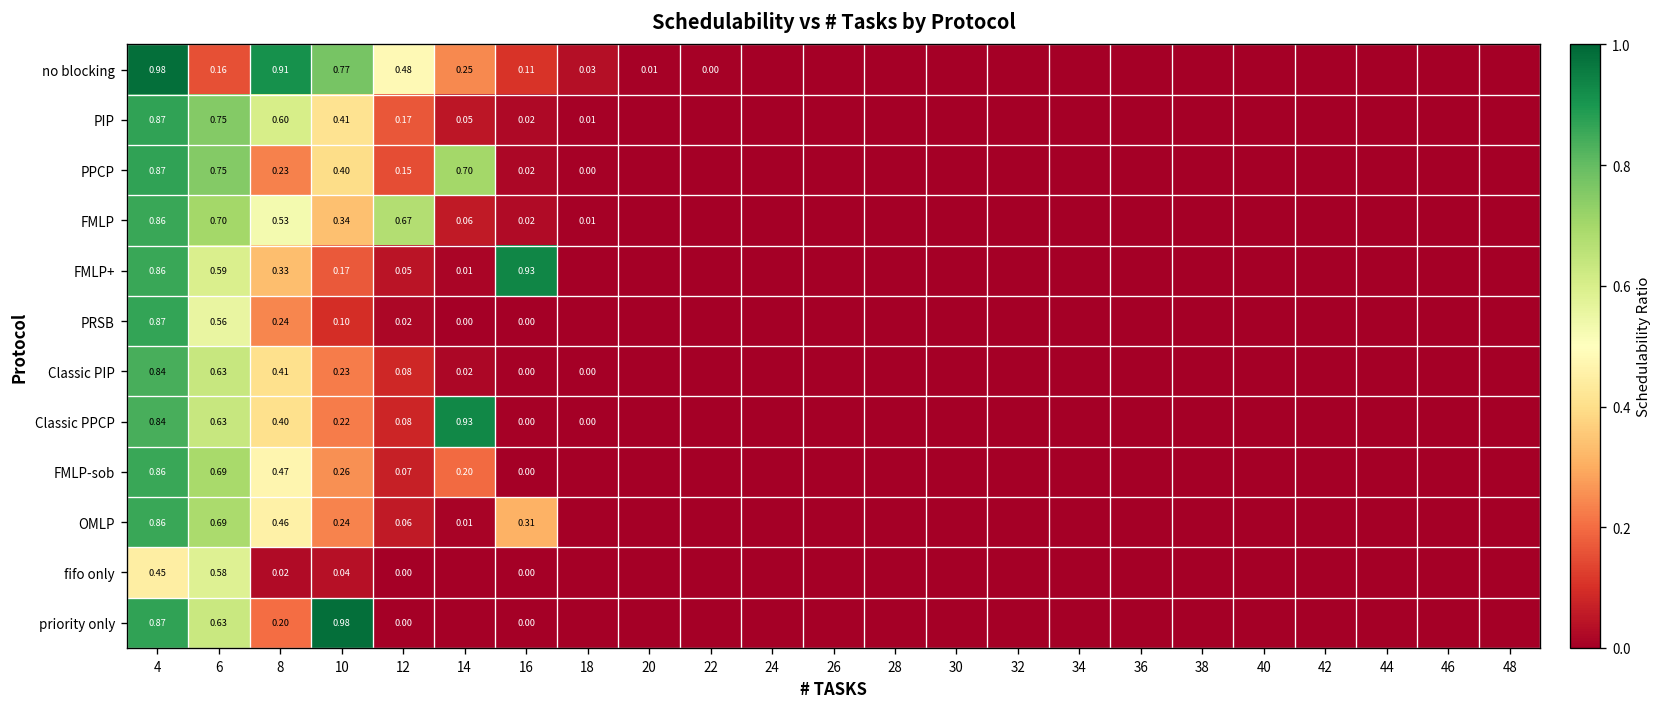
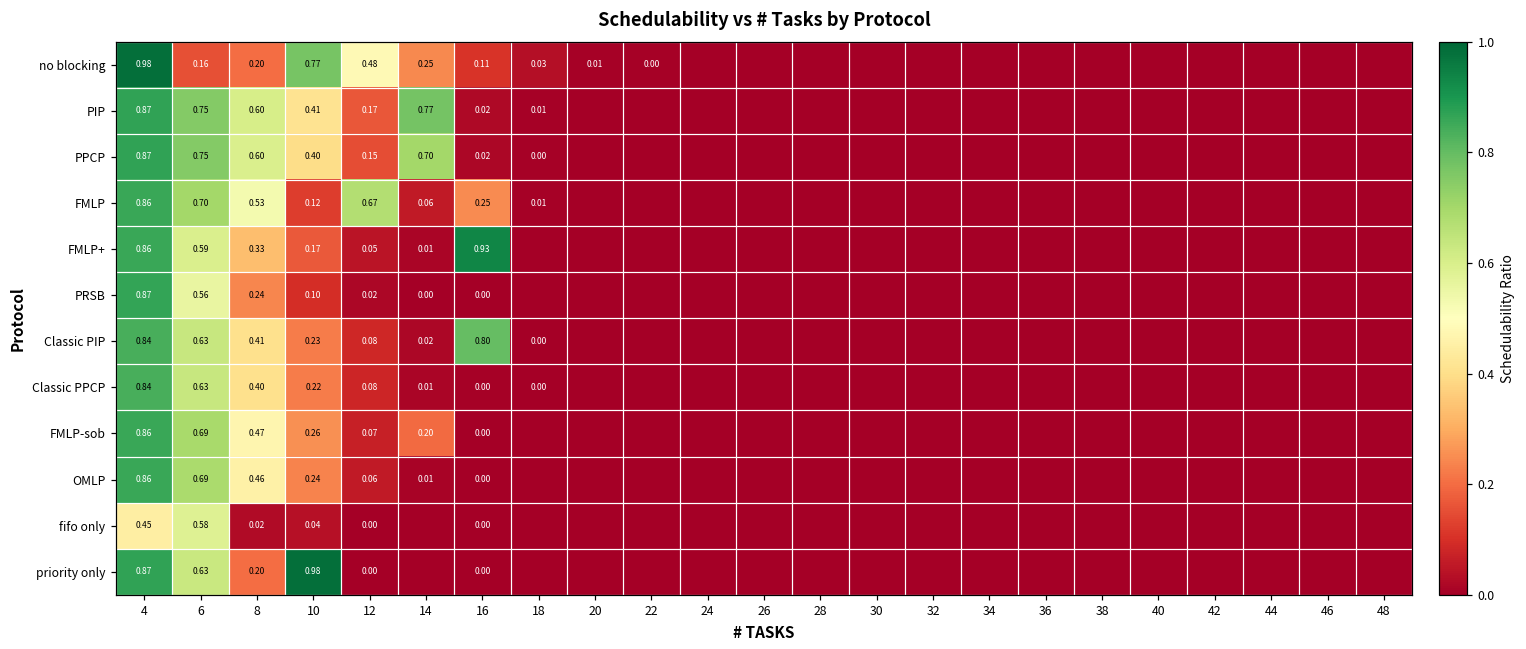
no blocking, 8: 0.91 -> 0.20
PIP, 14: 0.05 -> 0.77
PPCP, 8: 0.23 -> 0.60
FMLP, 10: 0.34 -> 0.12
FMLP, 16: 0.02 -> 0.25
Classic PIP, 16: 0.00 -> 0.80
Classic PPCP, 14: 0.93 -> 0.01
OMLP, 16: 0.31 -> 0.00
